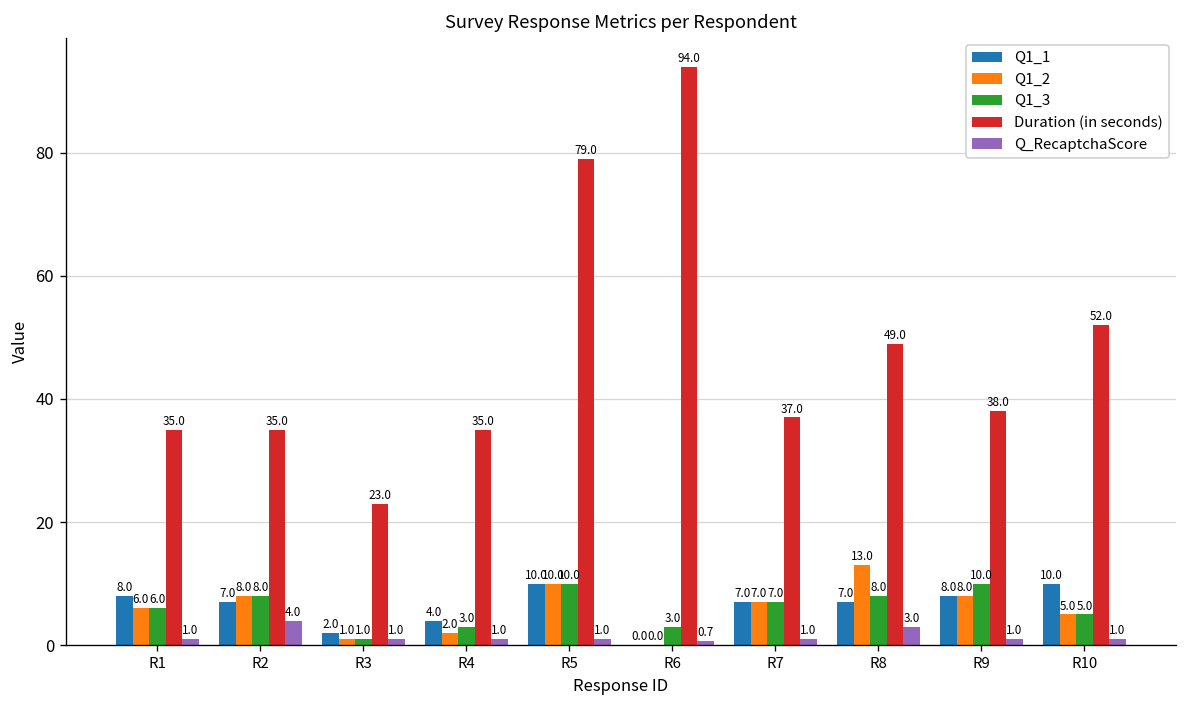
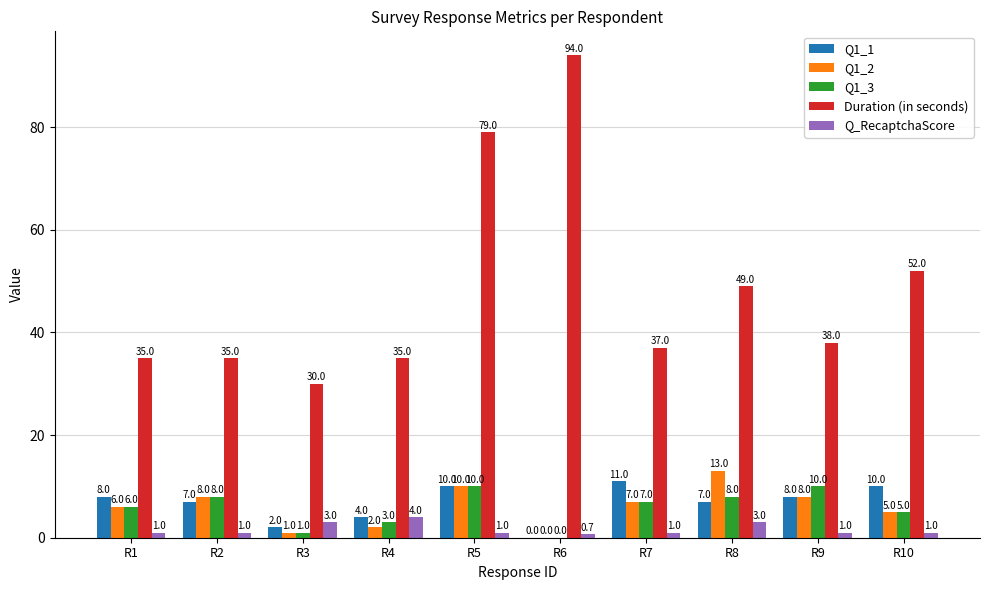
Q_RecaptchaScore, R2: 4.0 -> 1.0
Duration (in seconds), R3: 23.0 -> 30.0
Q_RecaptchaScore, R3: 1.0 -> 3.0
Q_RecaptchaScore, R4: 1.0 -> 4.0
Q1_3, R6: 3.0 -> 0.0
Q1_1, R7: 7.0 -> 11.0
